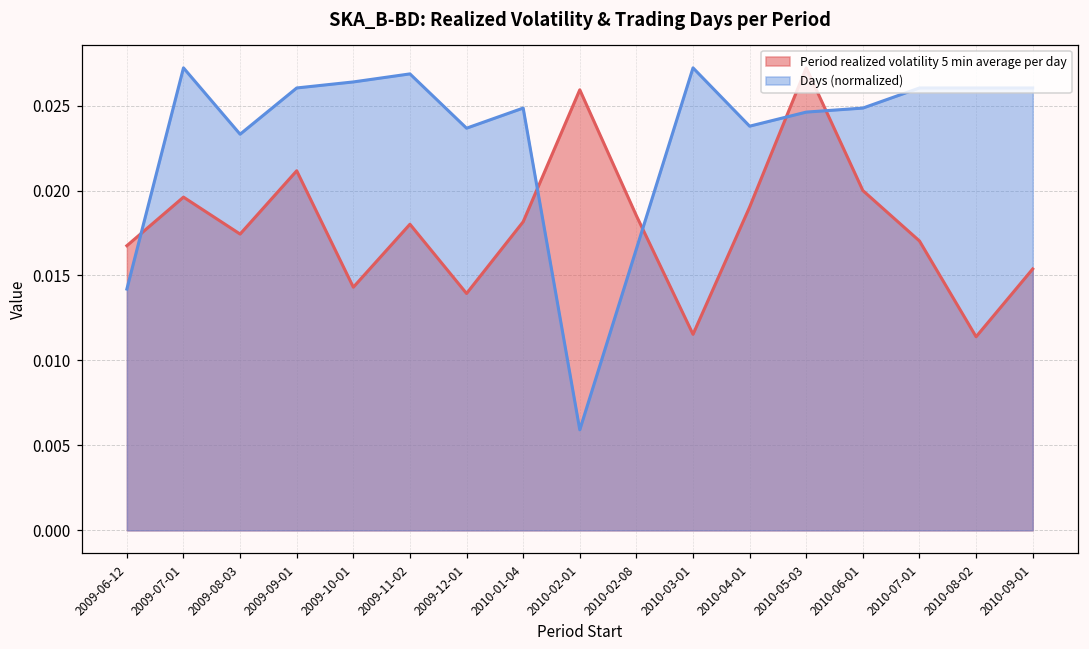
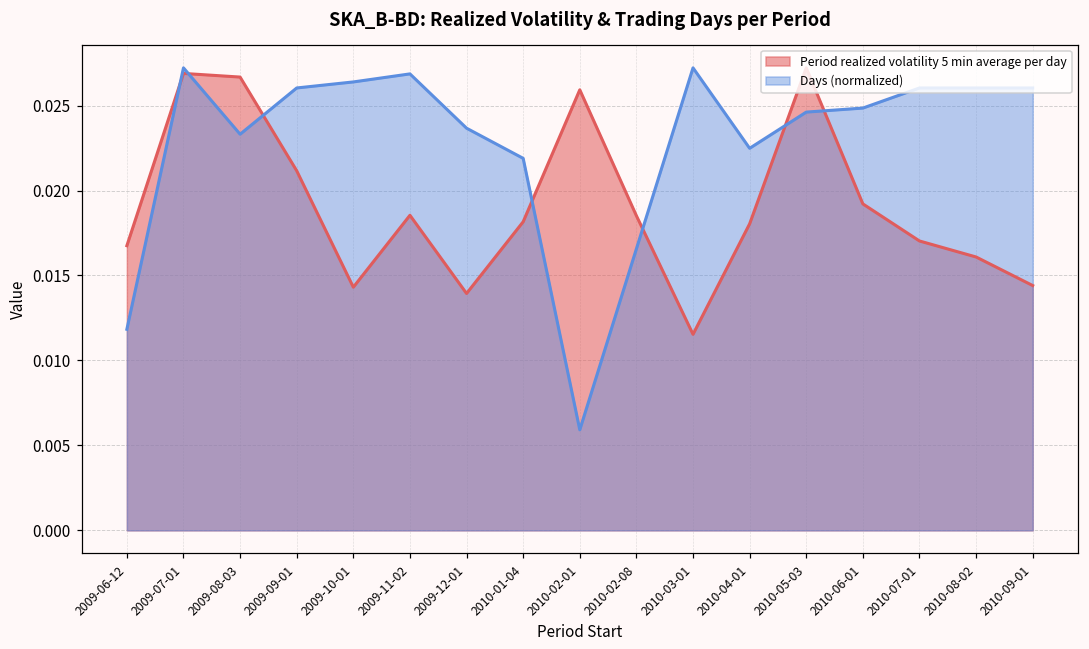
Days (normalized), 2009-06-12: 0.0142 -> 0.0118
Period realized volatility 5 min average per day, 2009-07-01: 0.0196 -> 0.0269
Period realized volatility 5 min average per day, 2009-08-03: 0.0174 -> 0.0267
Period realized volatility 5 min average per day, 2009-11-02: 0.0180 -> 0.0185
Days (normalized), 2010-01-04: 0.0249 -> 0.0219
Period realized volatility 5 min average per day, 2010-04-01: 0.0190 -> 0.0180
Days (normalized), 2010-04-01: 0.0238 -> 0.0225
Period realized volatility 5 min average per day, 2010-06-01: 0.0200 -> 0.0192
Period realized volatility 5 min average per day, 2010-08-02: 0.0114 -> 0.0161
Period realized volatility 5 min average per day, 2010-09-01: 0.0154 -> 0.0144
